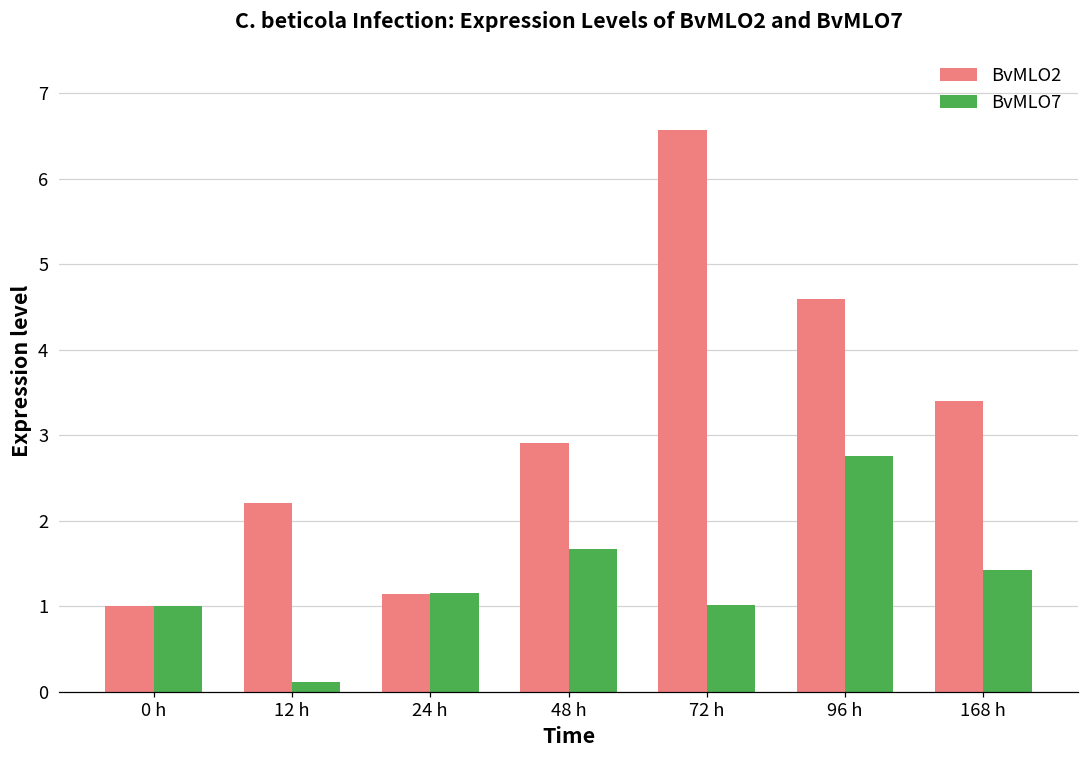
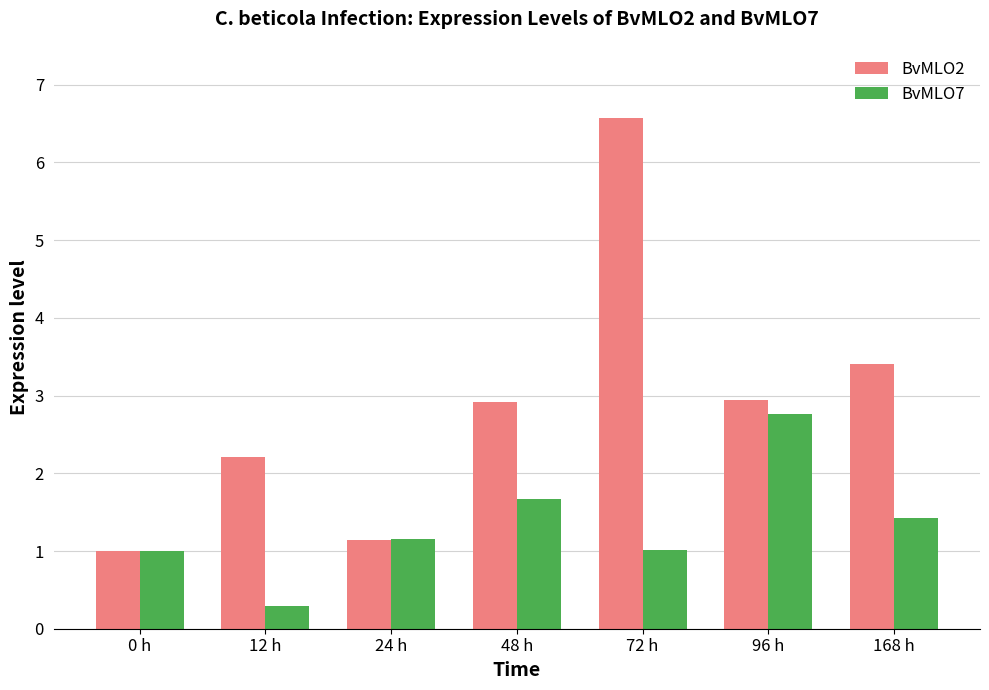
BvMLO7, 12 h: 0.1 -> 0.3
BvMLO2, 96 h: 4.6 -> 2.9
